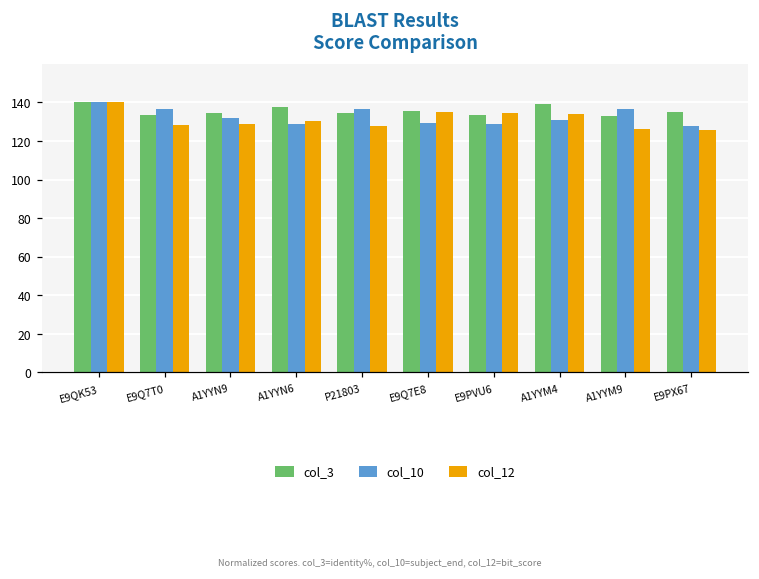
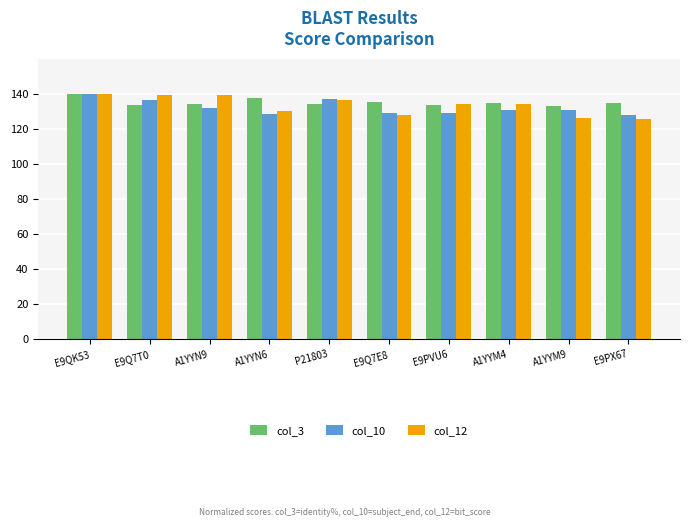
col_12, E9Q7T0: 128 -> 139
col_12, A1YYN9: 129 -> 139
col_12, P21803: 128 -> 137
col_12, E9Q7E8: 135 -> 128
col_3, A1YYM4: 139 -> 135
col_10, A1YYM9: 137 -> 131
